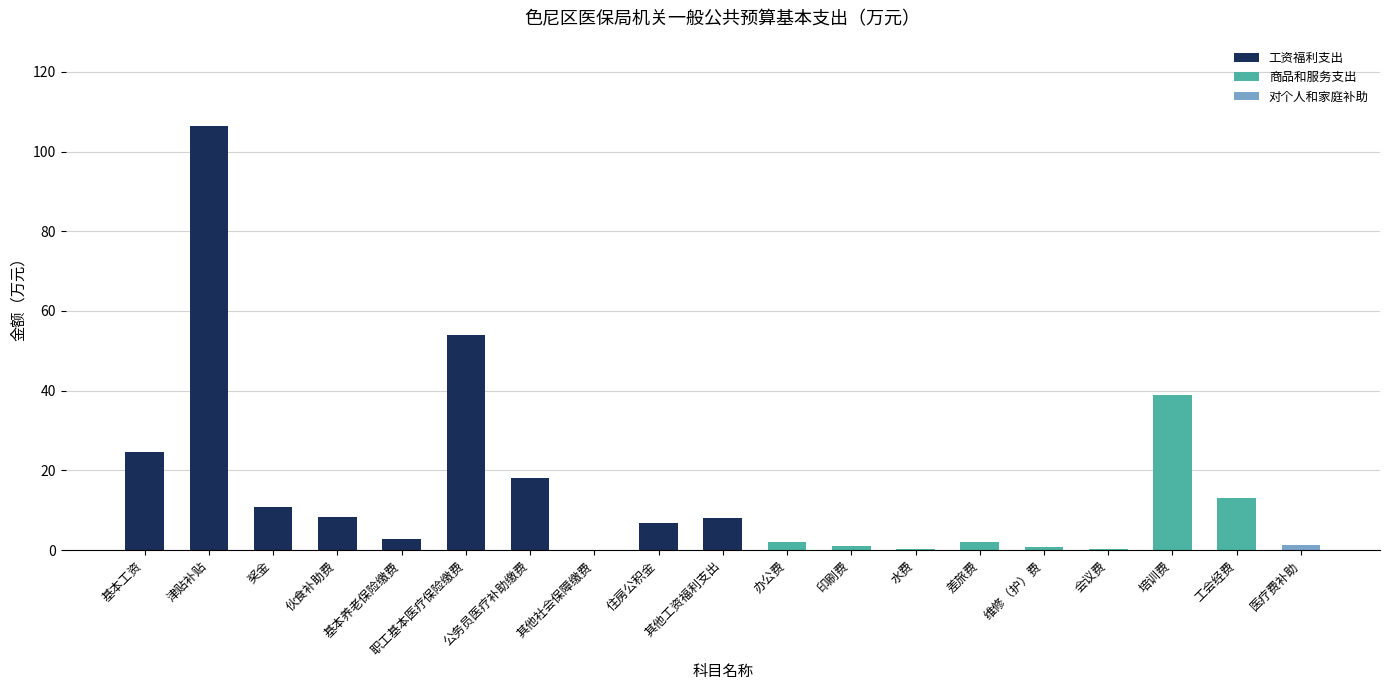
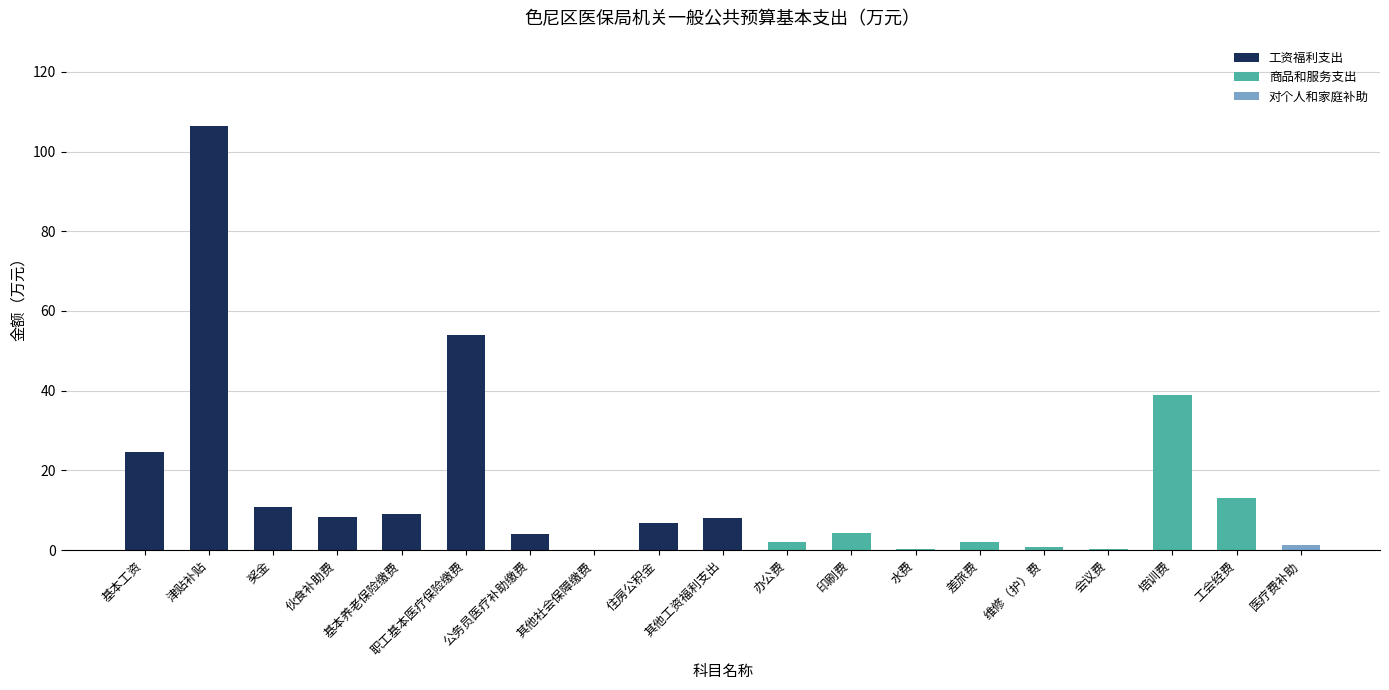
基本养老保险缴费: 3 -> 9
公务员医疗补助缴费: 18 -> 4
印刷费: 1 -> 4
